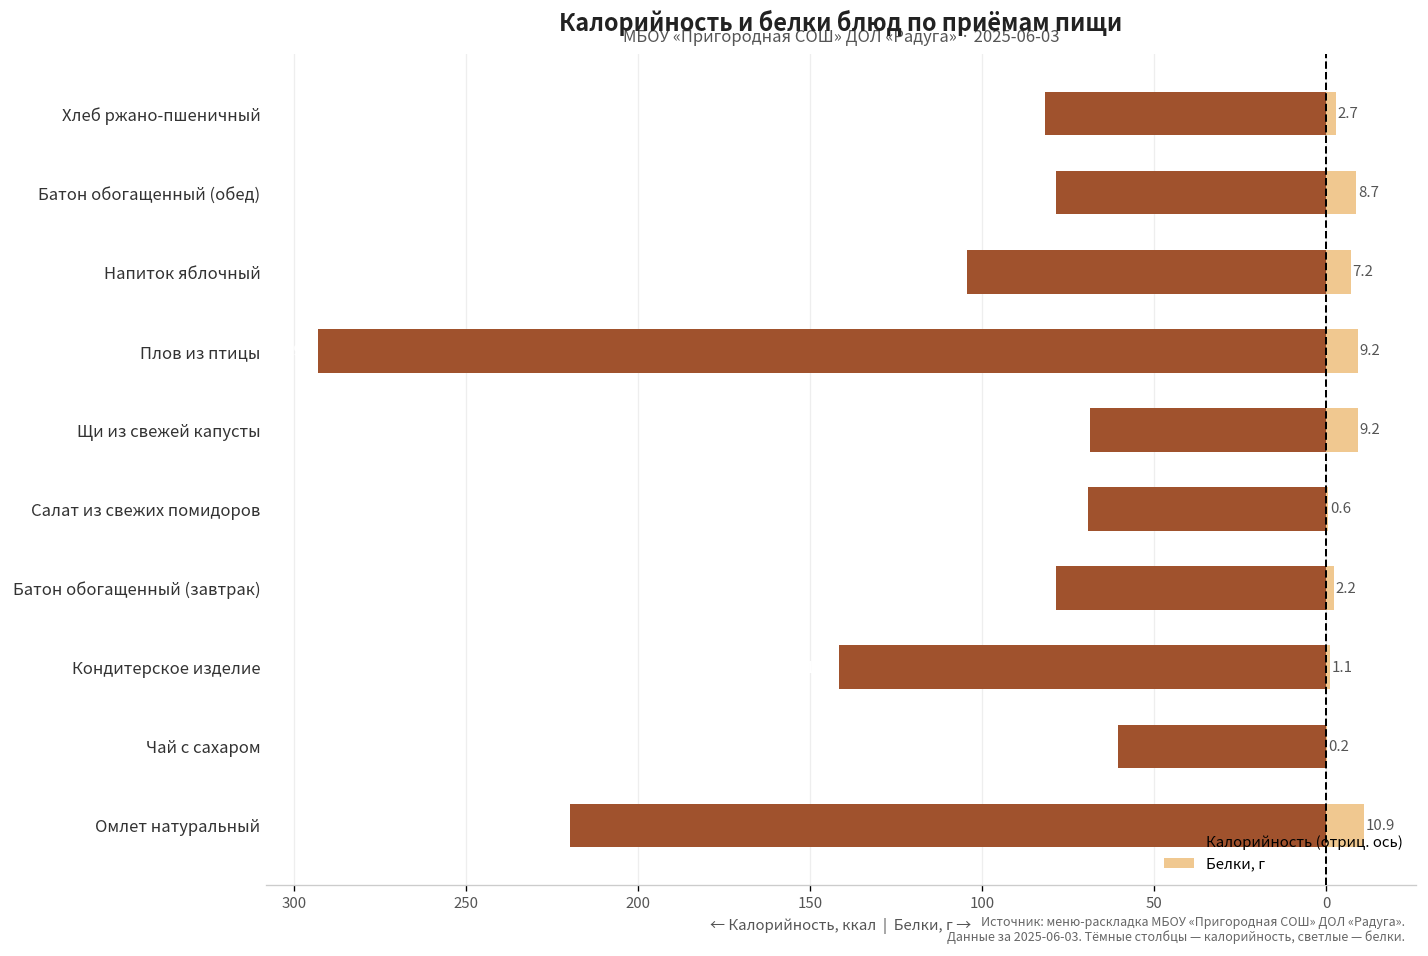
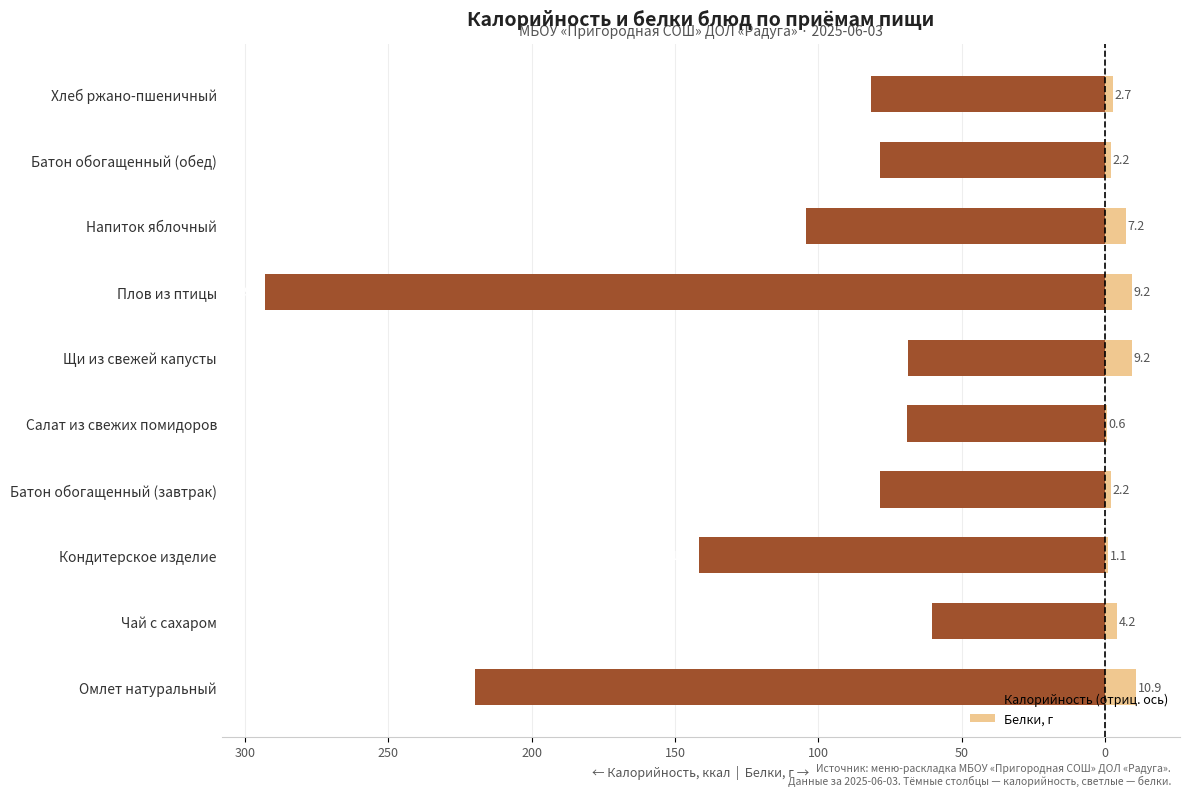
Белки, г, Батон обогащенный (обед): 8.7 -> 2.2
Белки, г, Чай с сахаром: 0.2 -> 4.2
